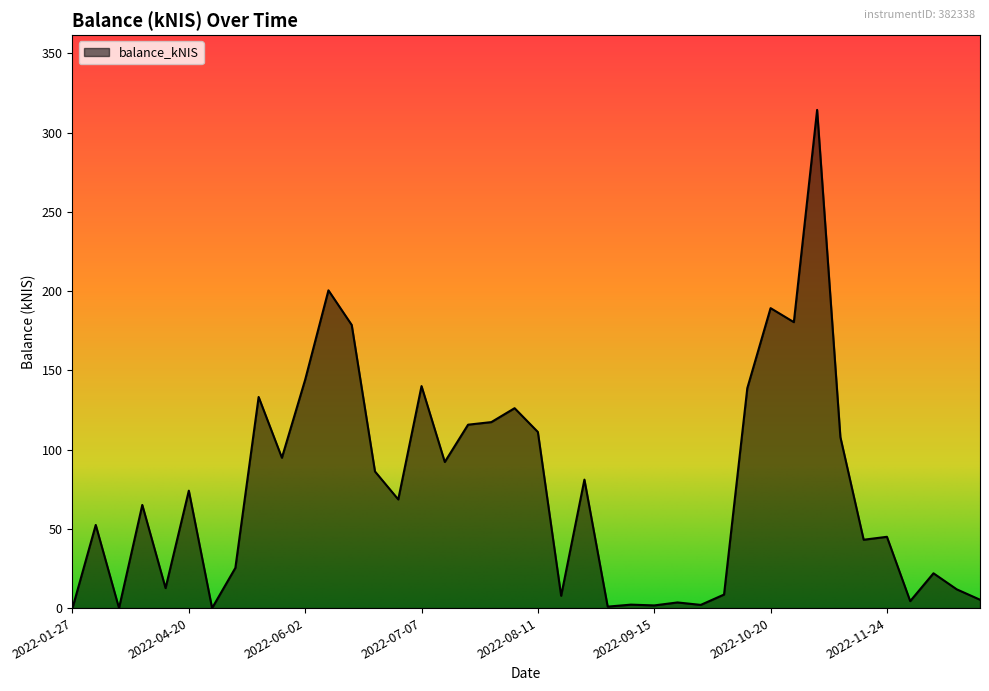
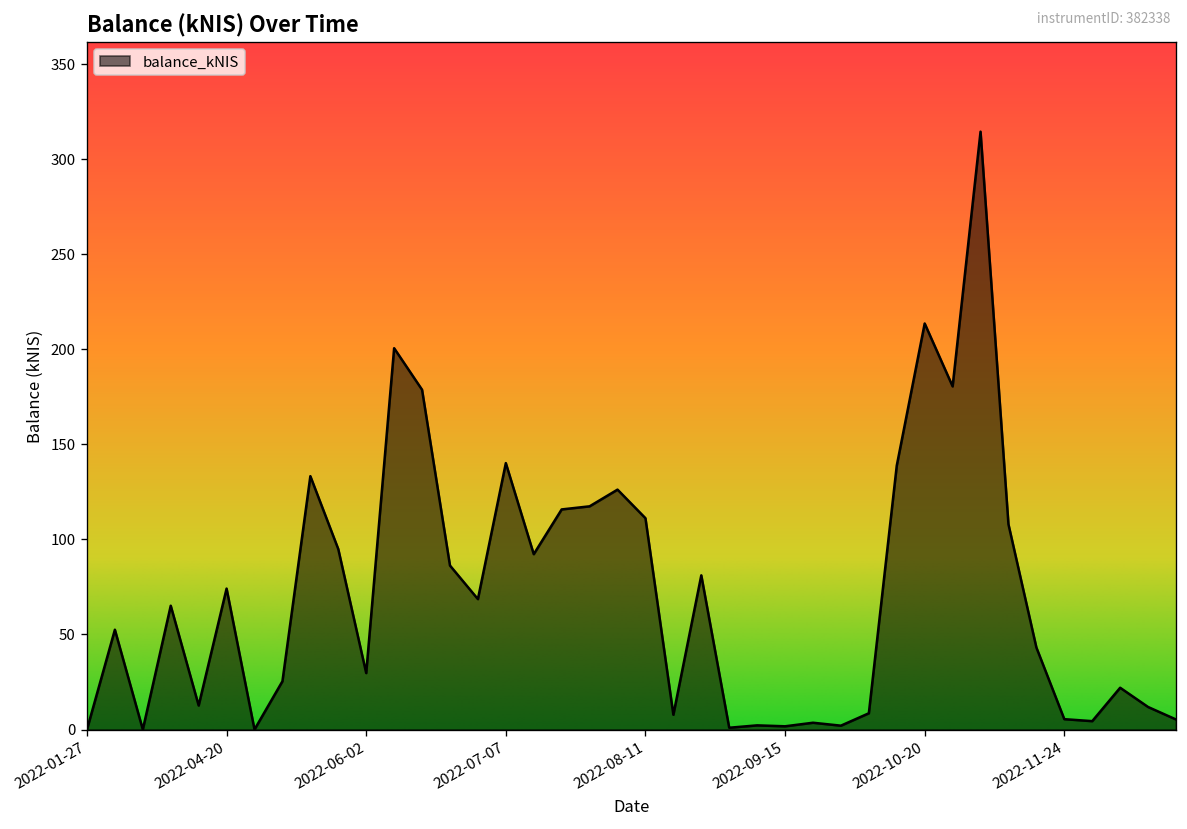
2022-06-02: 144 -> 30
2022-10-20: 189 -> 213
2022-11-24: 45 -> 5
